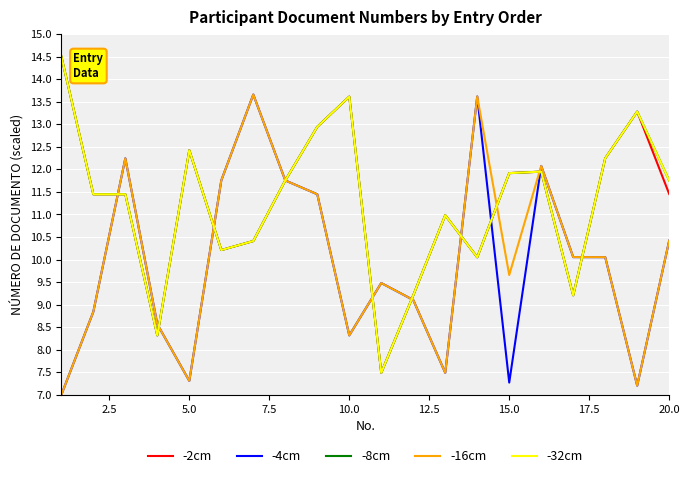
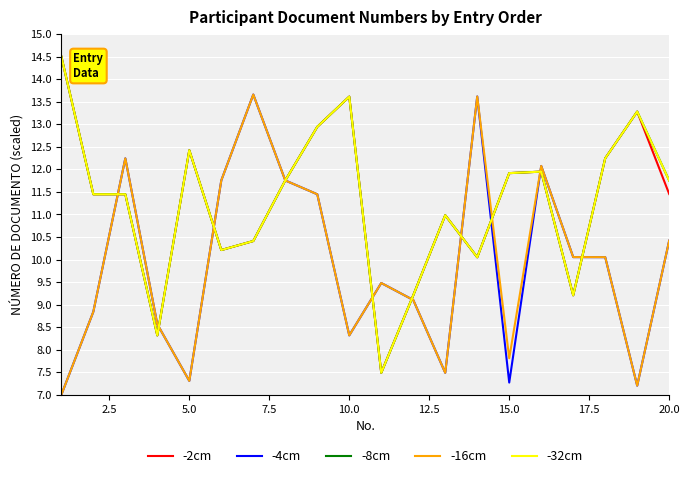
-16cm, 15.0: 9.7 -> 7.8
